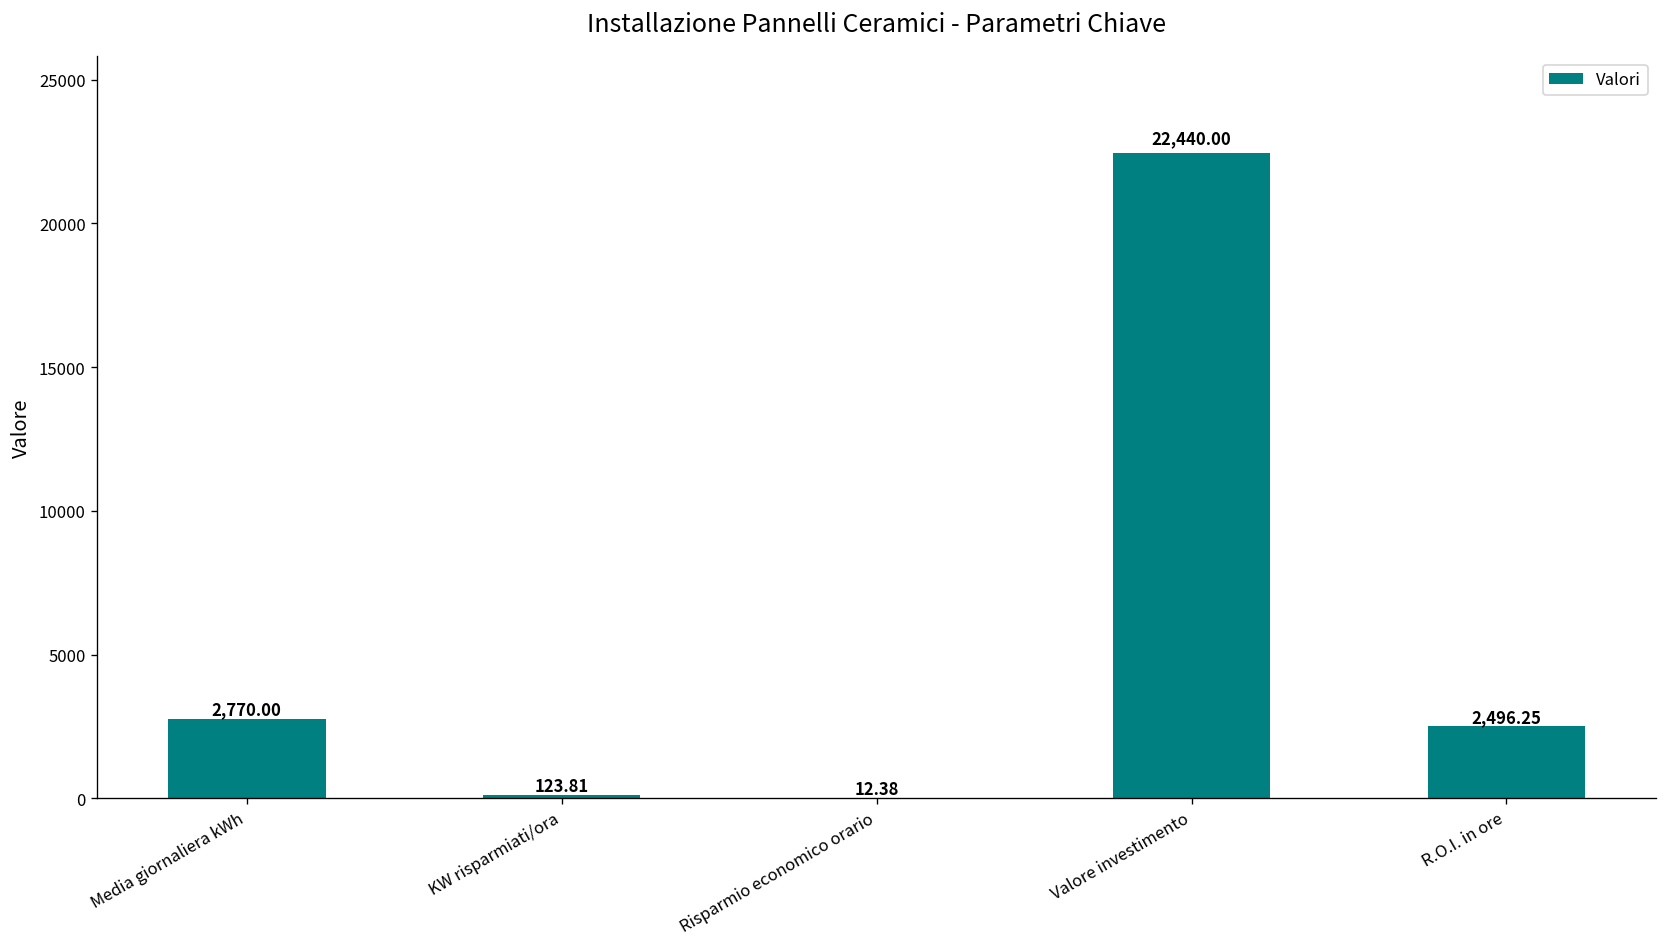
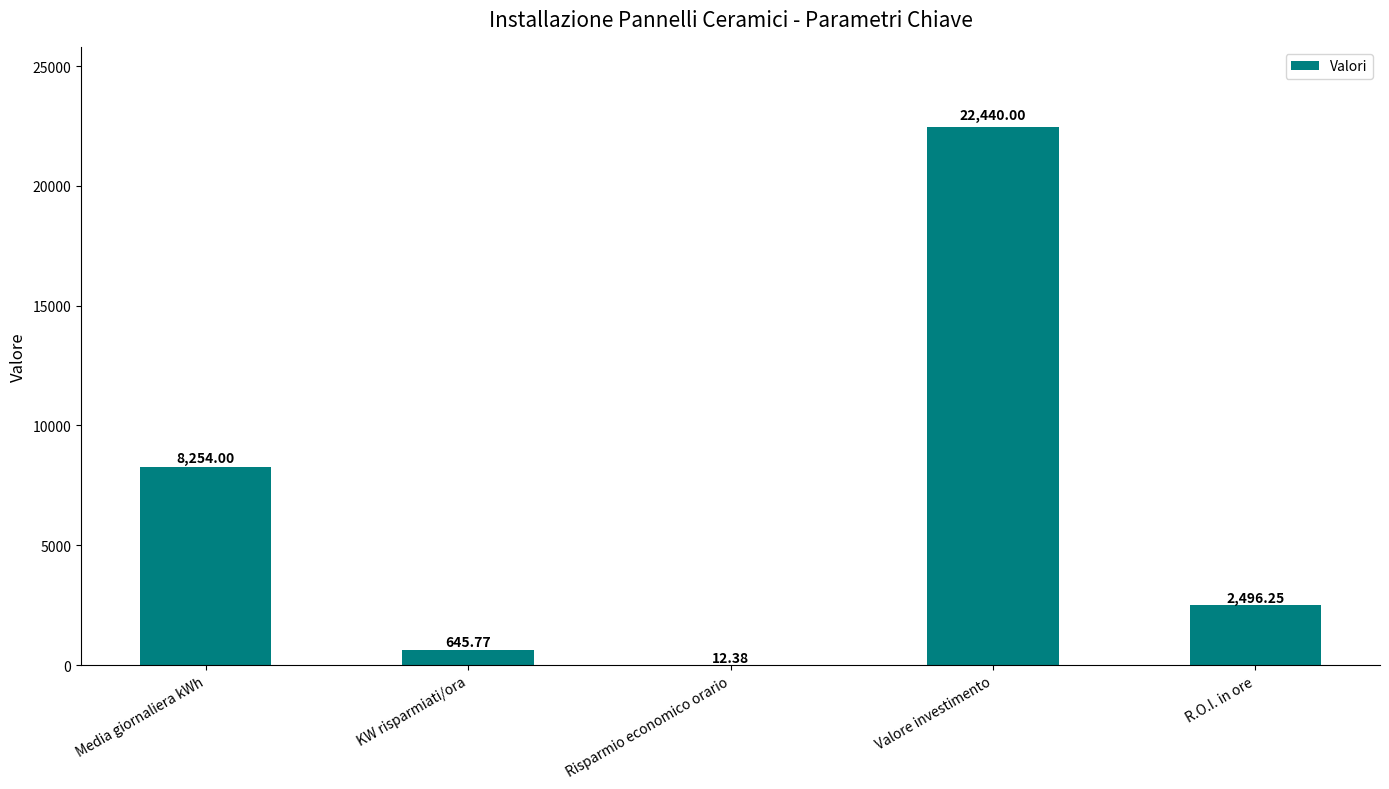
Media giornaliera kWh: 2,770.00 -> 8,254.00
KW risparmiati/ora: 123.81 -> 645.77
